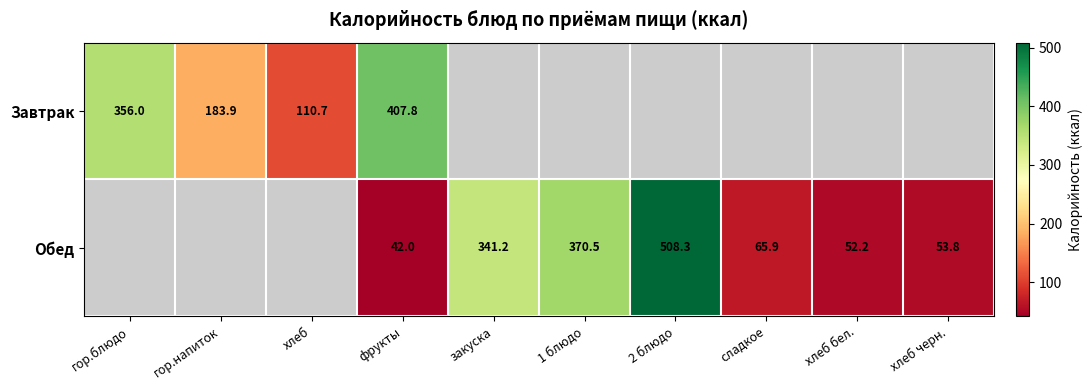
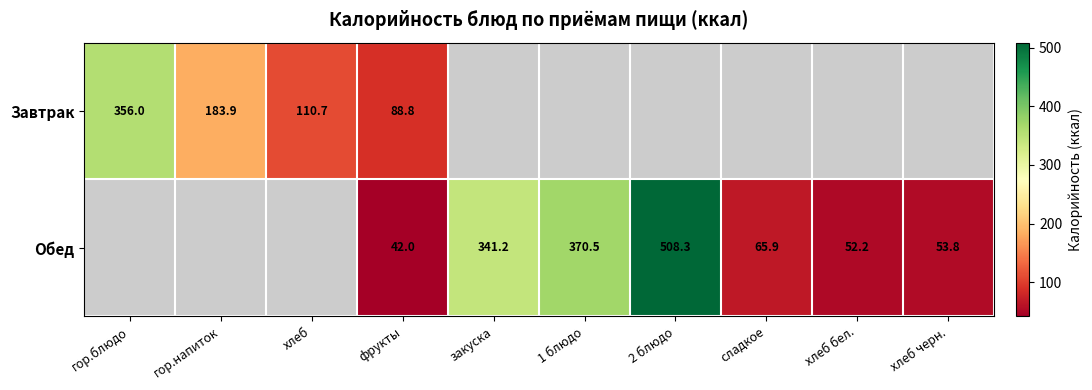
Завтрак, фрукты: 407.8 -> 88.8
